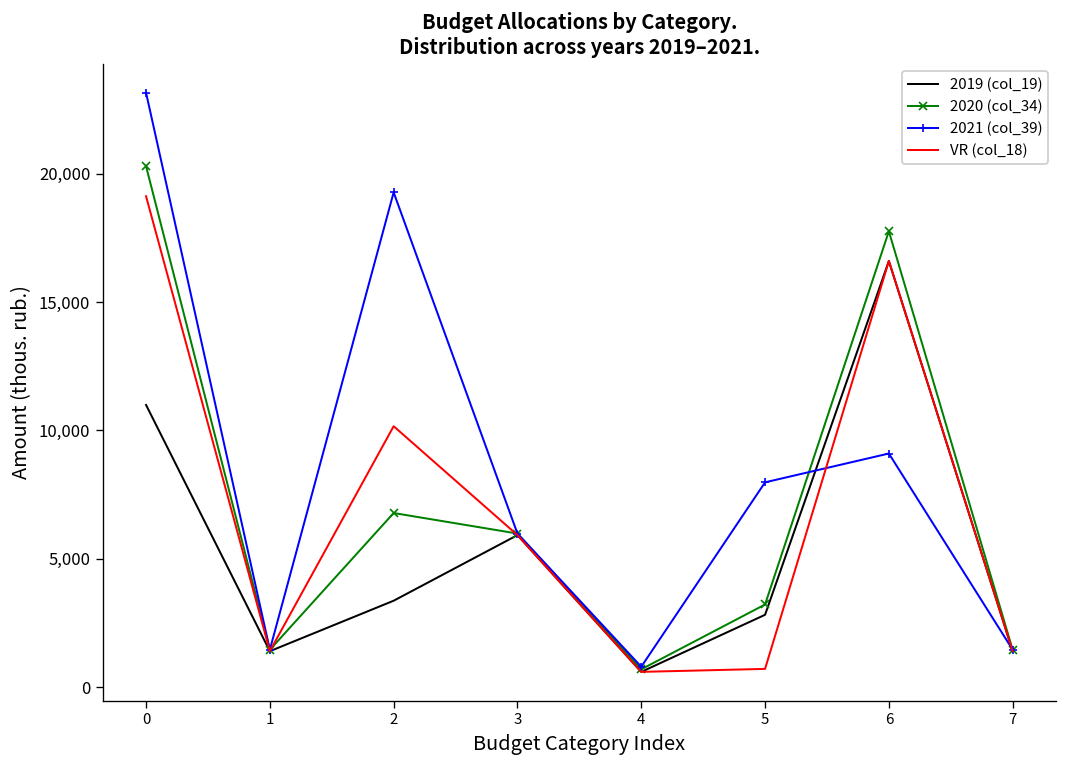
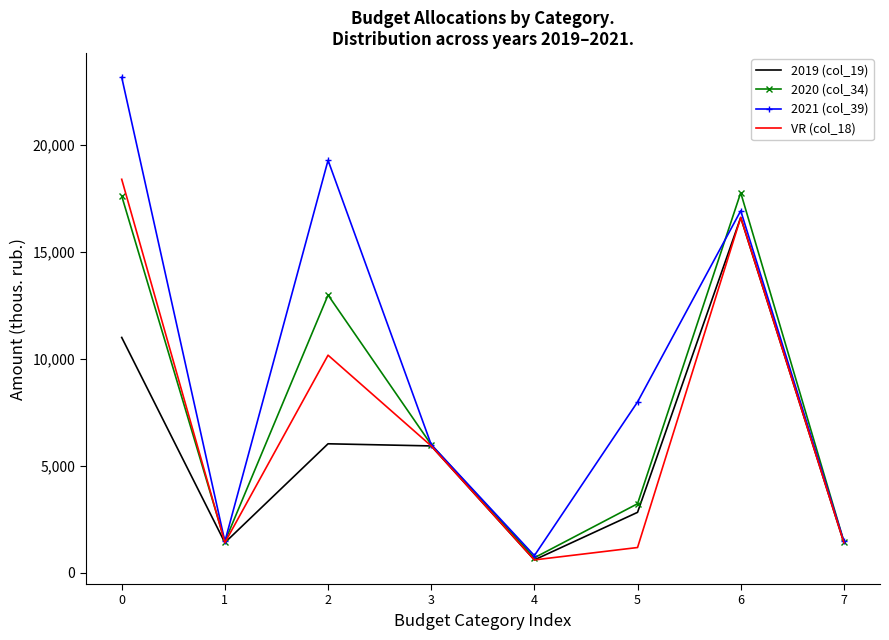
2020 (col_34), 0: 20,300 -> 17,600
VR (col_18), 0: 19,100 -> 18,400
2019 (col_19), 2: 3,400 -> 6,000
2020 (col_34), 2: 6,800 -> 13,000
VR (col_18), 5: 700 -> 1,200
2021 (col_39), 6: 9,100 -> 16,900
